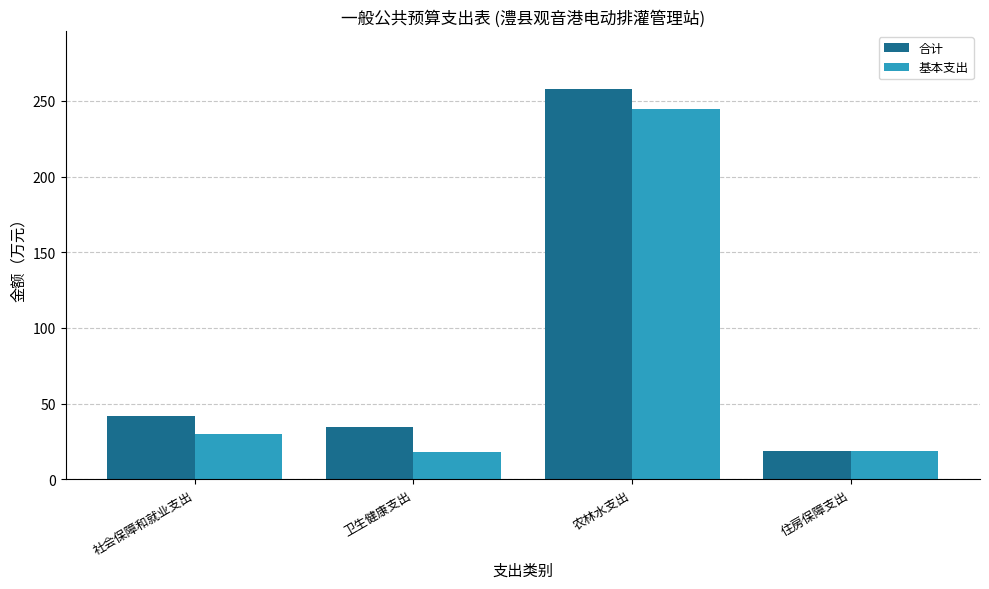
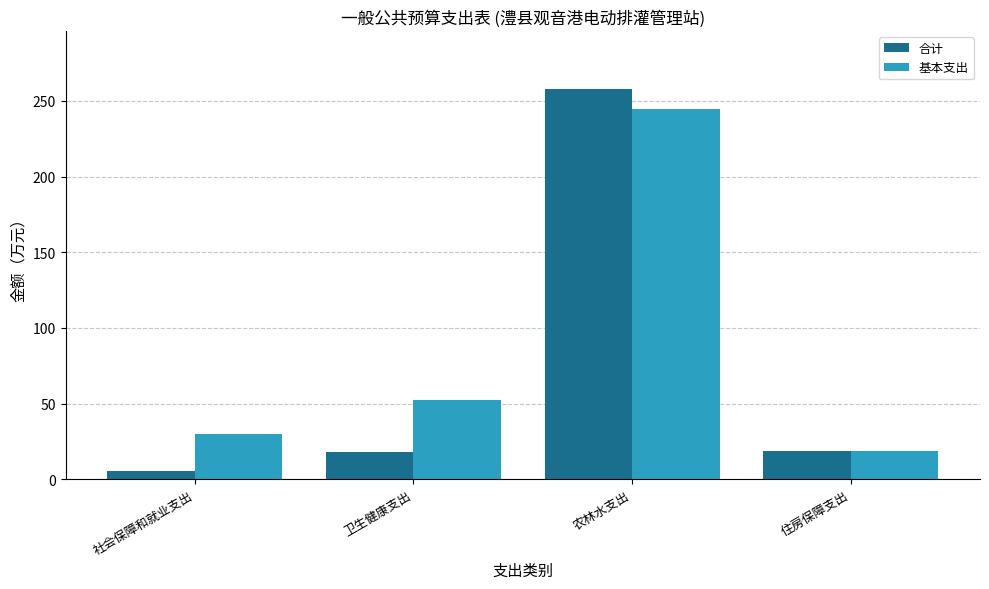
合计, 社会保障和就业支出: 42 -> 6
合计, 卫生健康支出: 35 -> 18
基本支出, 卫生健康支出: 18 -> 52
